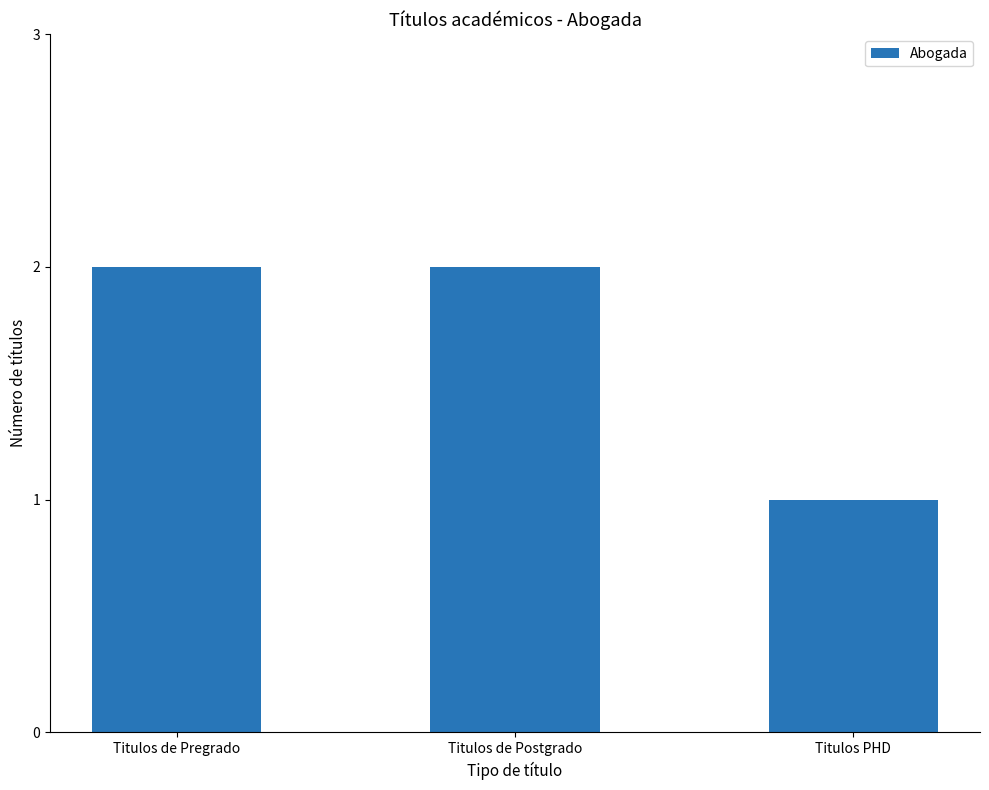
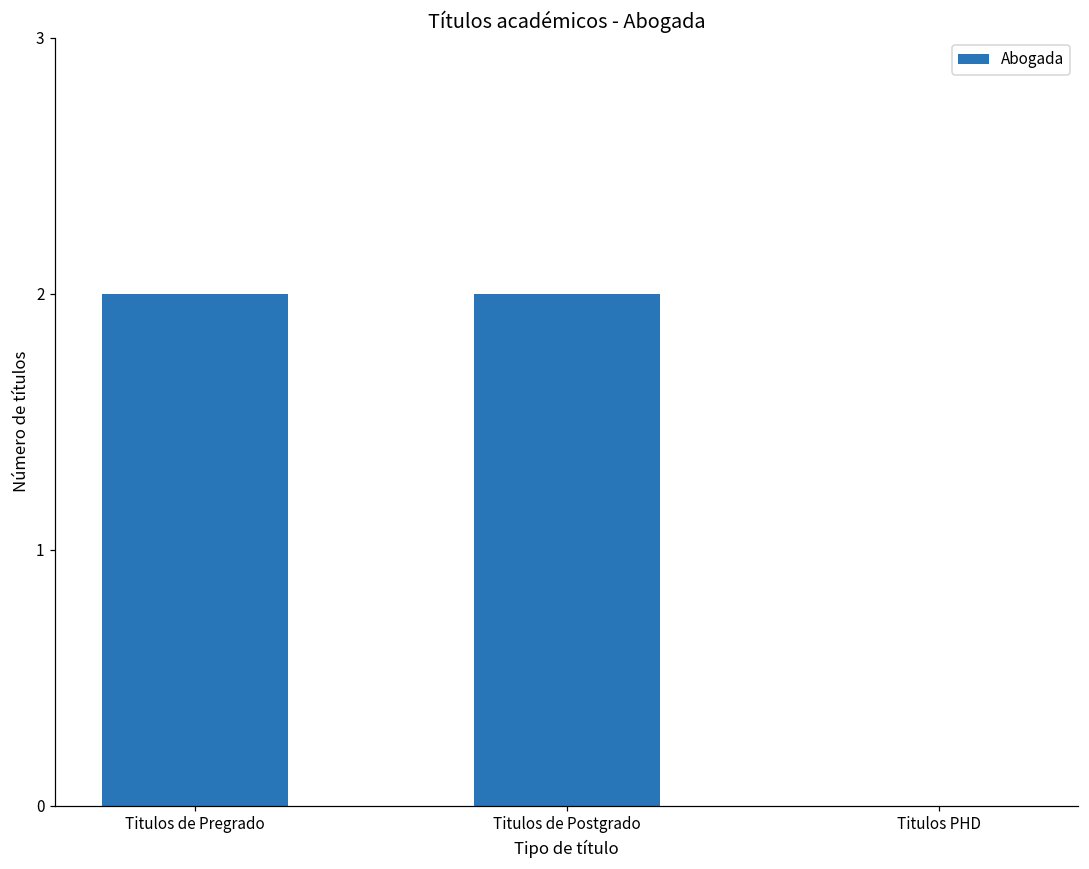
Titulos PHD: 1 -> 0
